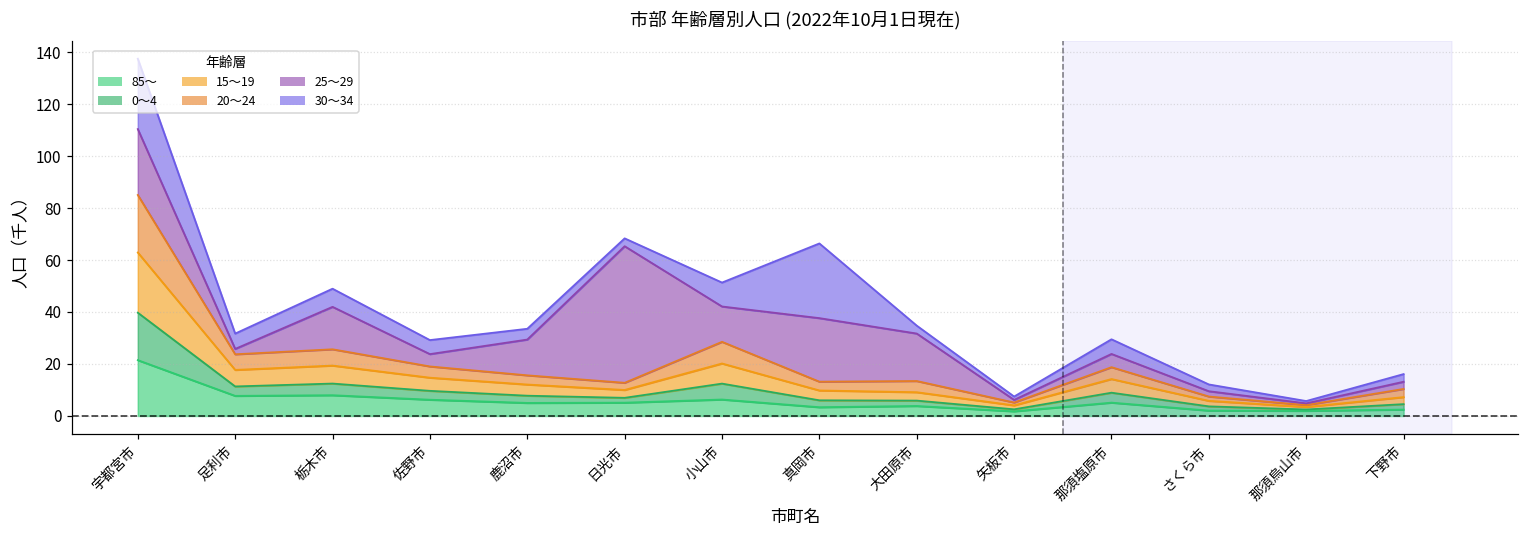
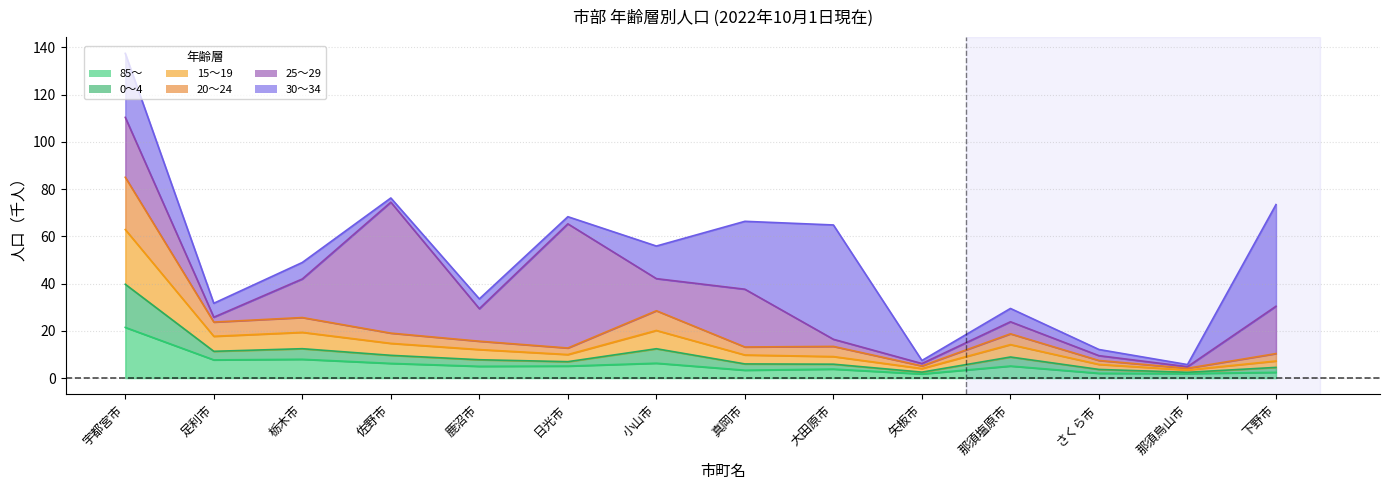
25～29, 佐野市: 5 -> 55
30～34, 佐野市: 5 -> 2
30～34, 小山市: 9 -> 14
25～29, 大田原市: 18 -> 3
30～34, 大田原市: 3 -> 48
25～29, 下野市: 3 -> 20
30～34, 下野市: 3 -> 43
